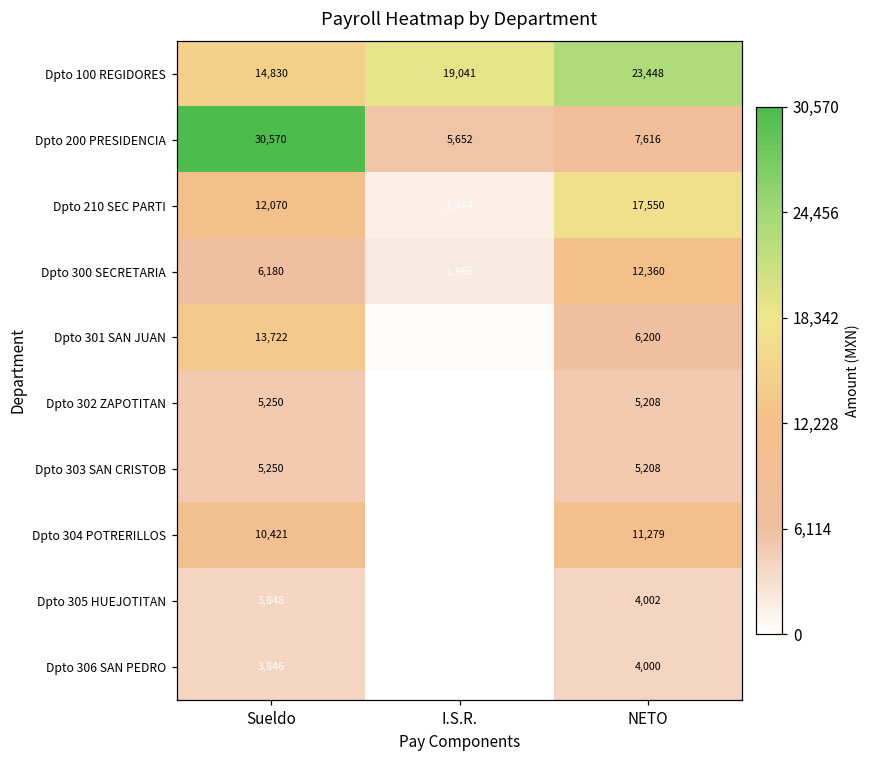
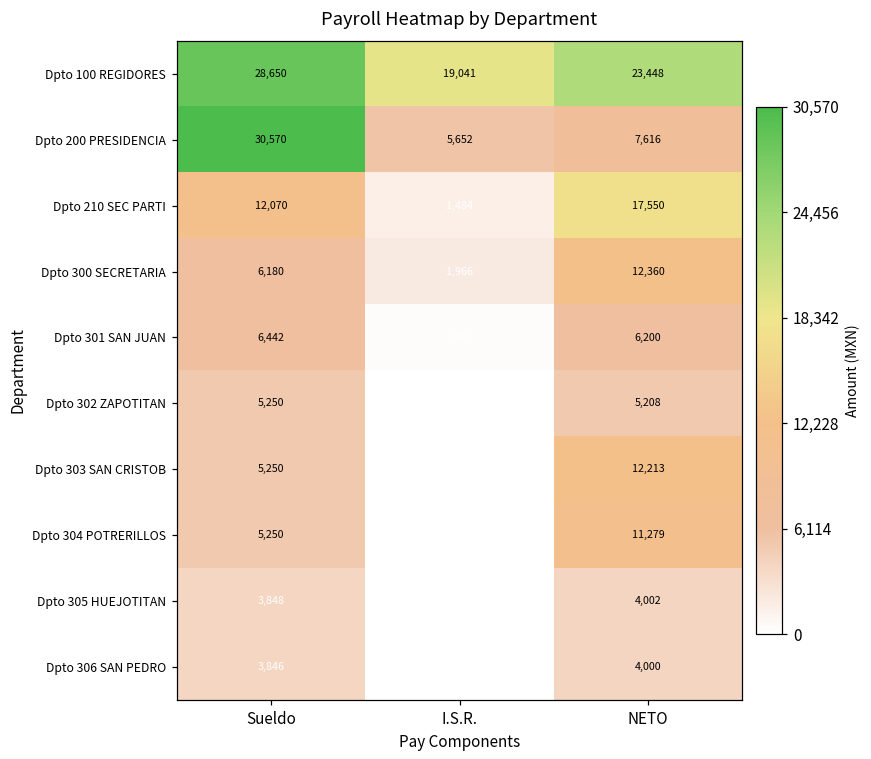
Dpto 100 REGIDORES, Sueldo: 14,830 -> 28,650
Dpto 301 SAN JUAN, Sueldo: 13,722 -> 6,442
Dpto 303 SAN CRISTOB, NETO: 5,208 -> 12,213
Dpto 304 POTRERILLOS, Sueldo: 10,421 -> 5,250
